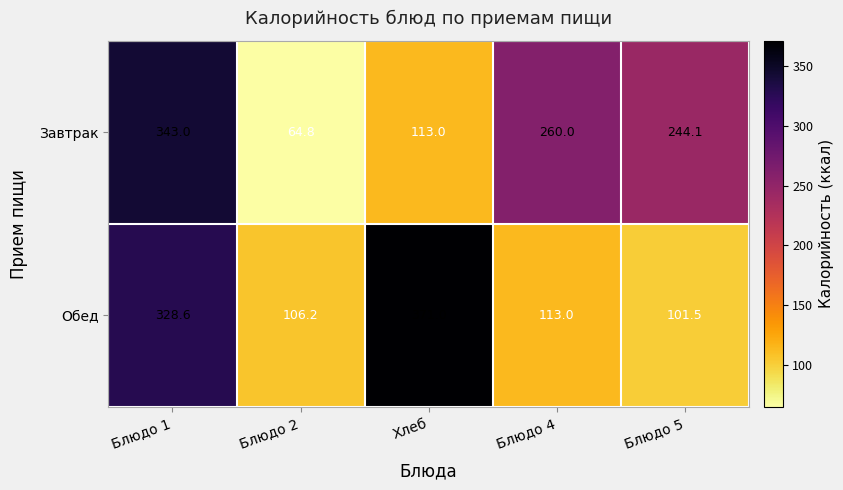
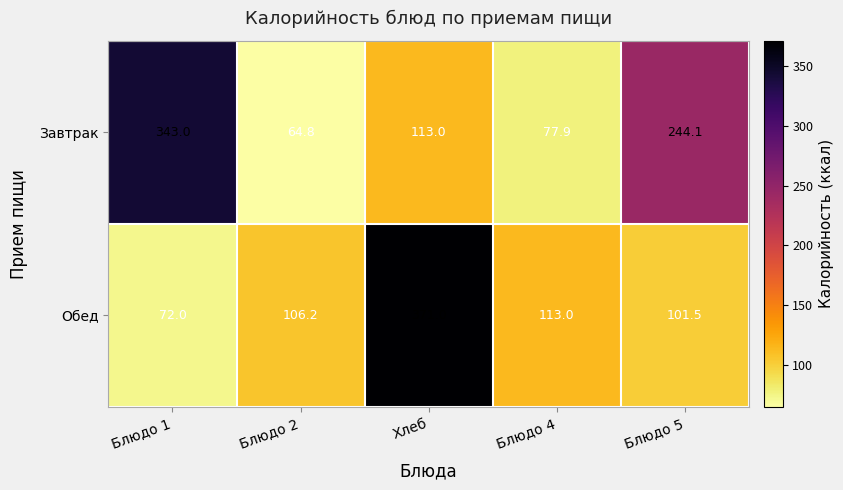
Завтрак, Блюдо 4: 260.0 -> 77.9
Обед, Блюдо 1: 328.6 -> 72.0
